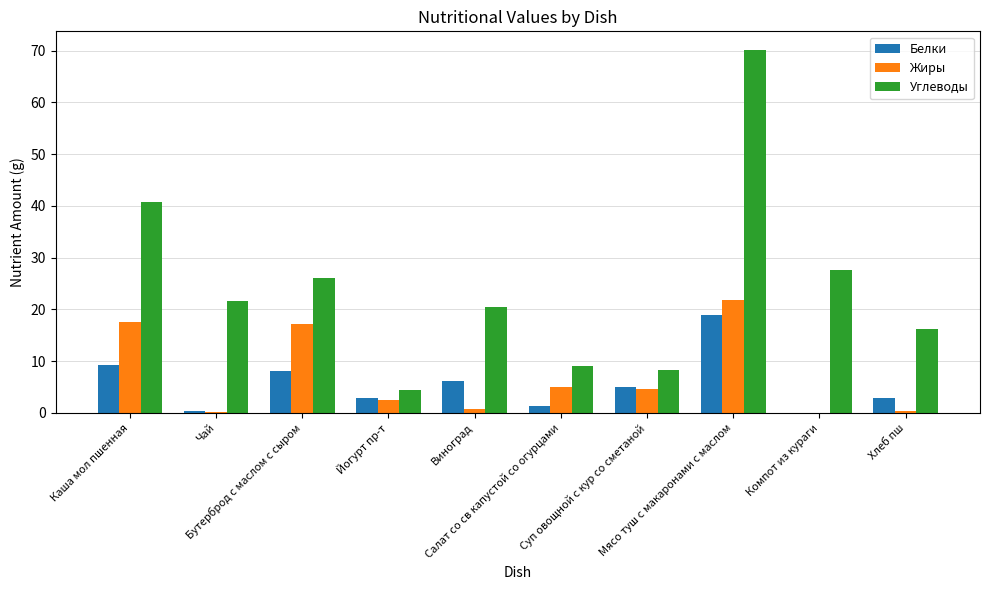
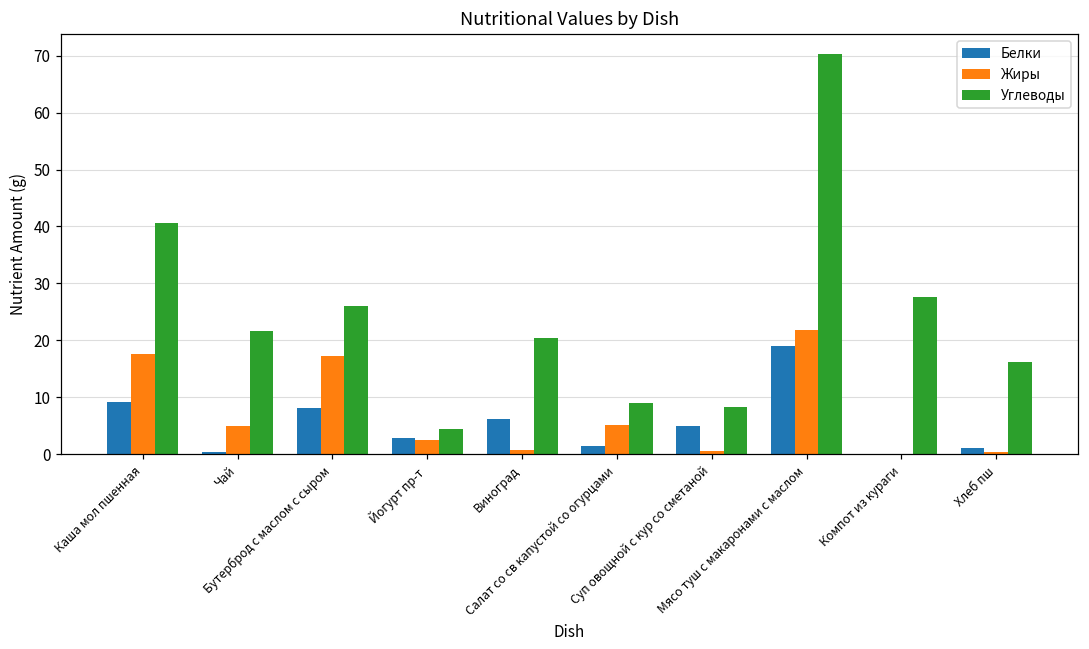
Жиры, Чай: 0 -> 5
Жиры, Суп овощной с кур со сметаной: 5 -> 1
Белки, Хлеб пш: 3 -> 1
